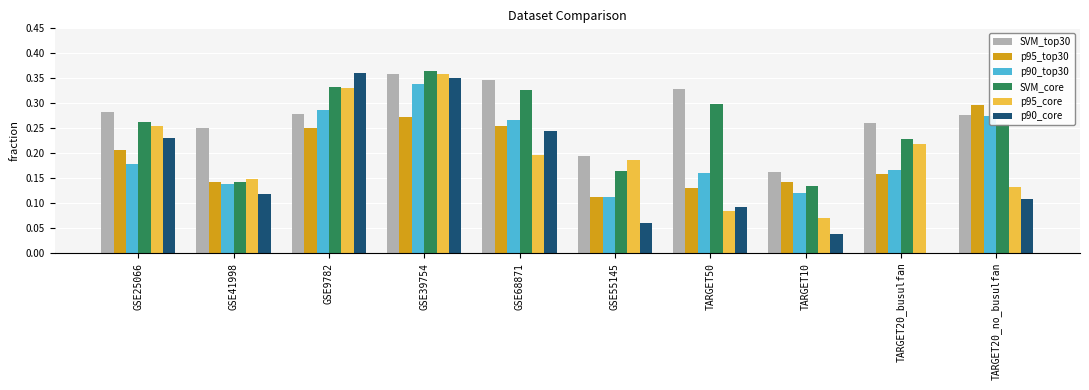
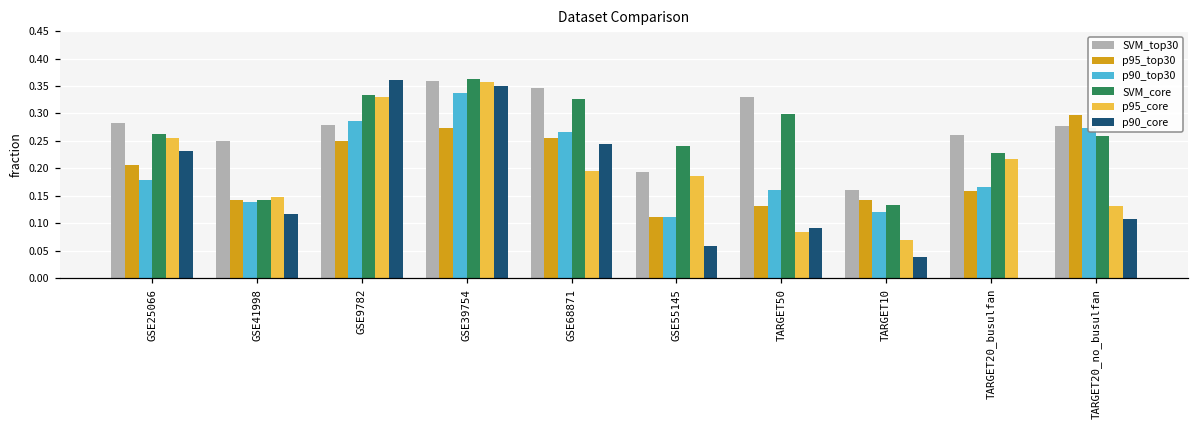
SVM_core, GSE55145: 0.16 -> 0.24
